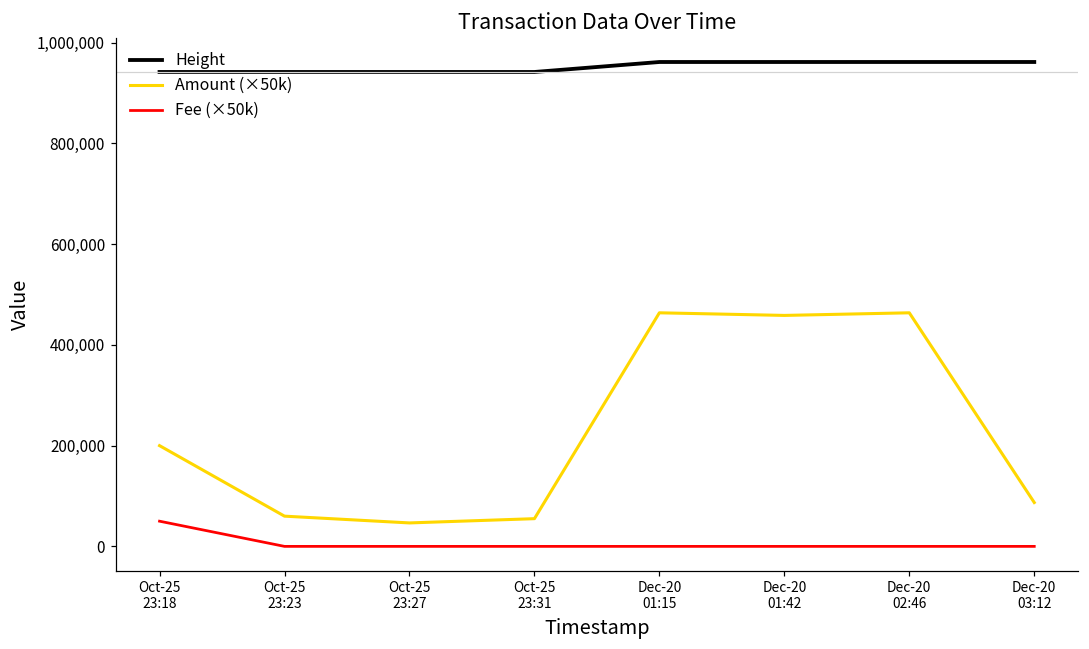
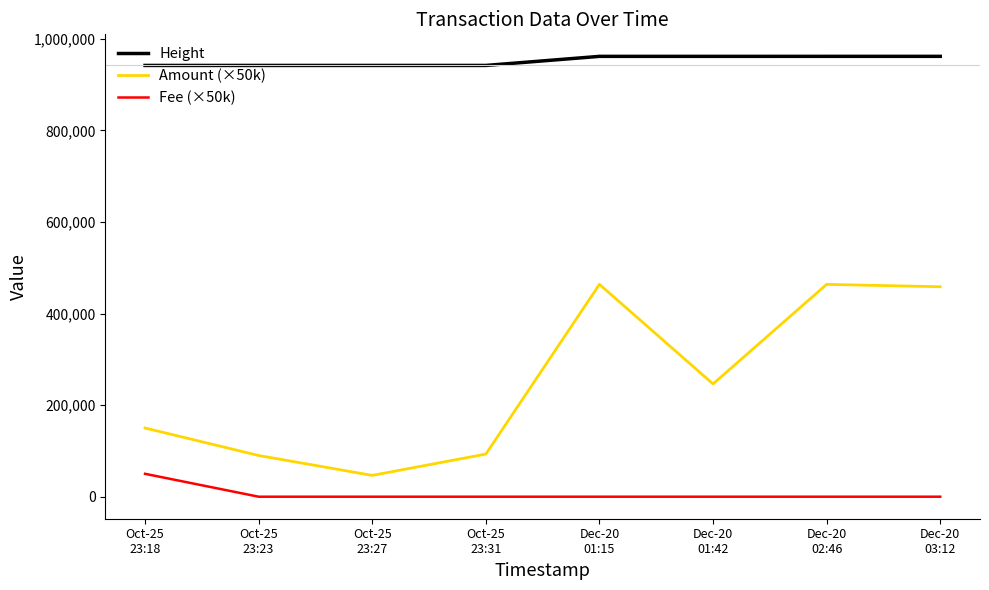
Amount (×50k), Oct-25 23:18: 200,000 -> 150,000
Amount (×50k), Oct-25 23:23: 60,000 -> 90,000
Amount (×50k), Oct-25 23:31: 50,000 -> 90,000
Amount (×50k), Dec-20 01:42: 460,000 -> 250,000
Amount (×50k), Dec-20 03:12: 90,000 -> 460,000
